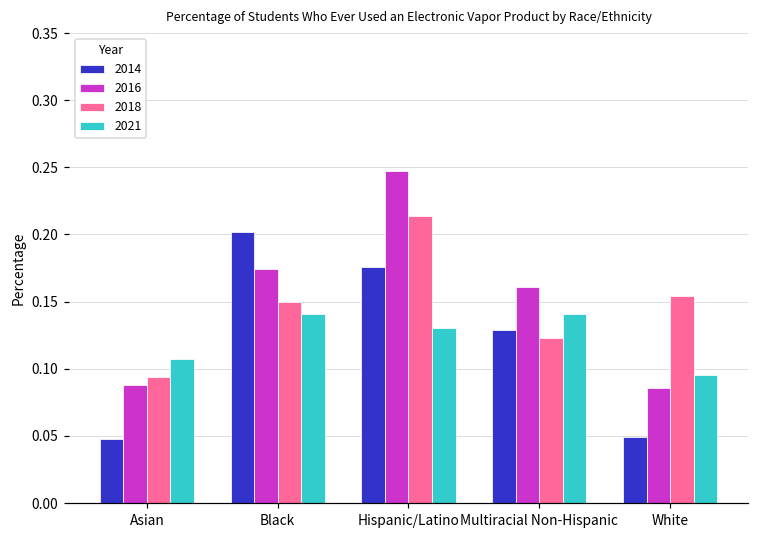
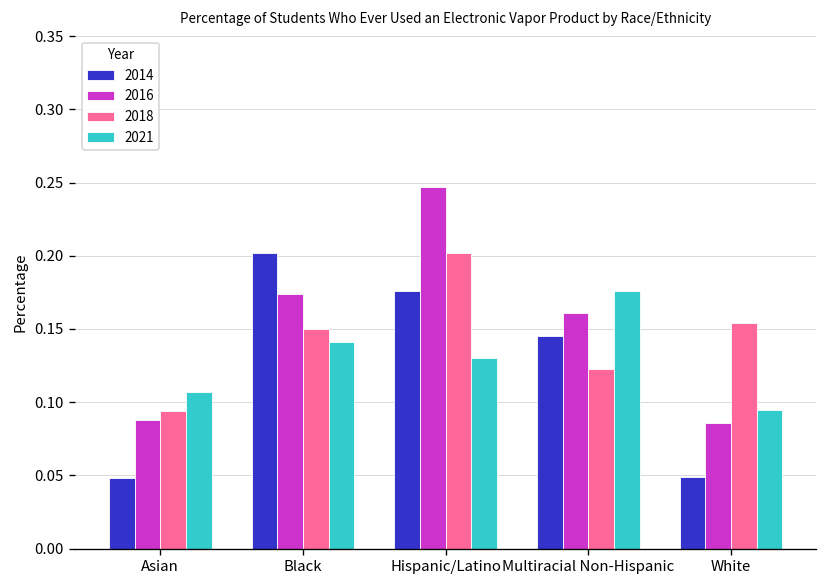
2018, Hispanic/Latino: 0.214 -> 0.202
2014, Multiracial Non-Hispanic: 0.129 -> 0.145
2021, Multiracial Non-Hispanic: 0.141 -> 0.176
